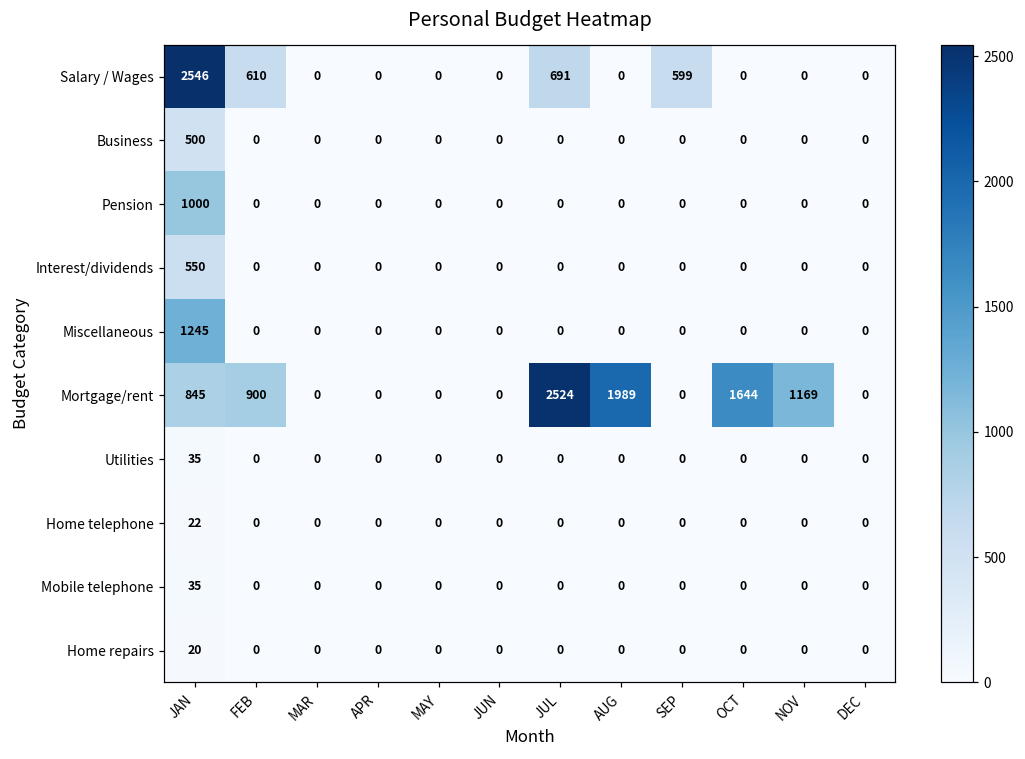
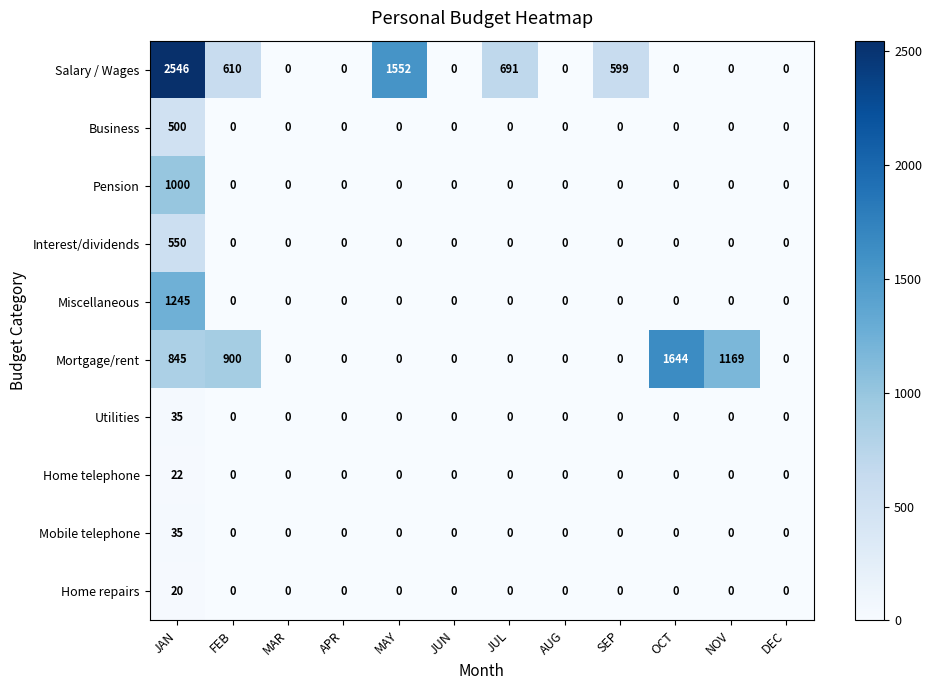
Salary / Wages, MAY: 0 -> 1552
Mortgage/rent, JUL: 2524 -> 0
Mortgage/rent, AUG: 1989 -> 0
